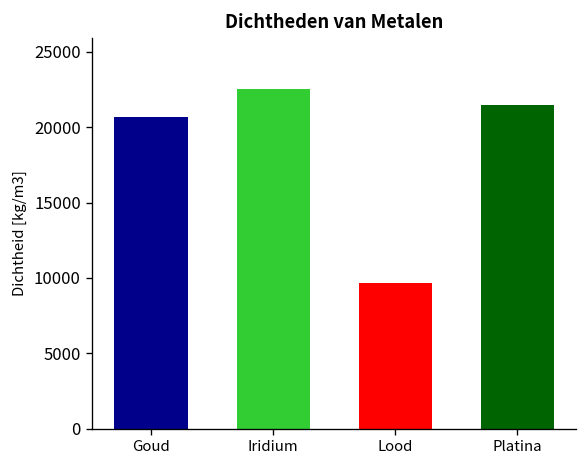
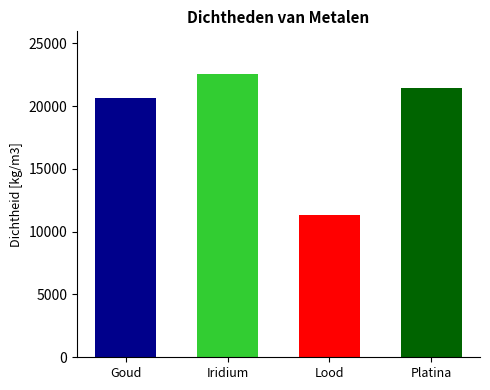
Lood: 9600 -> 11300
